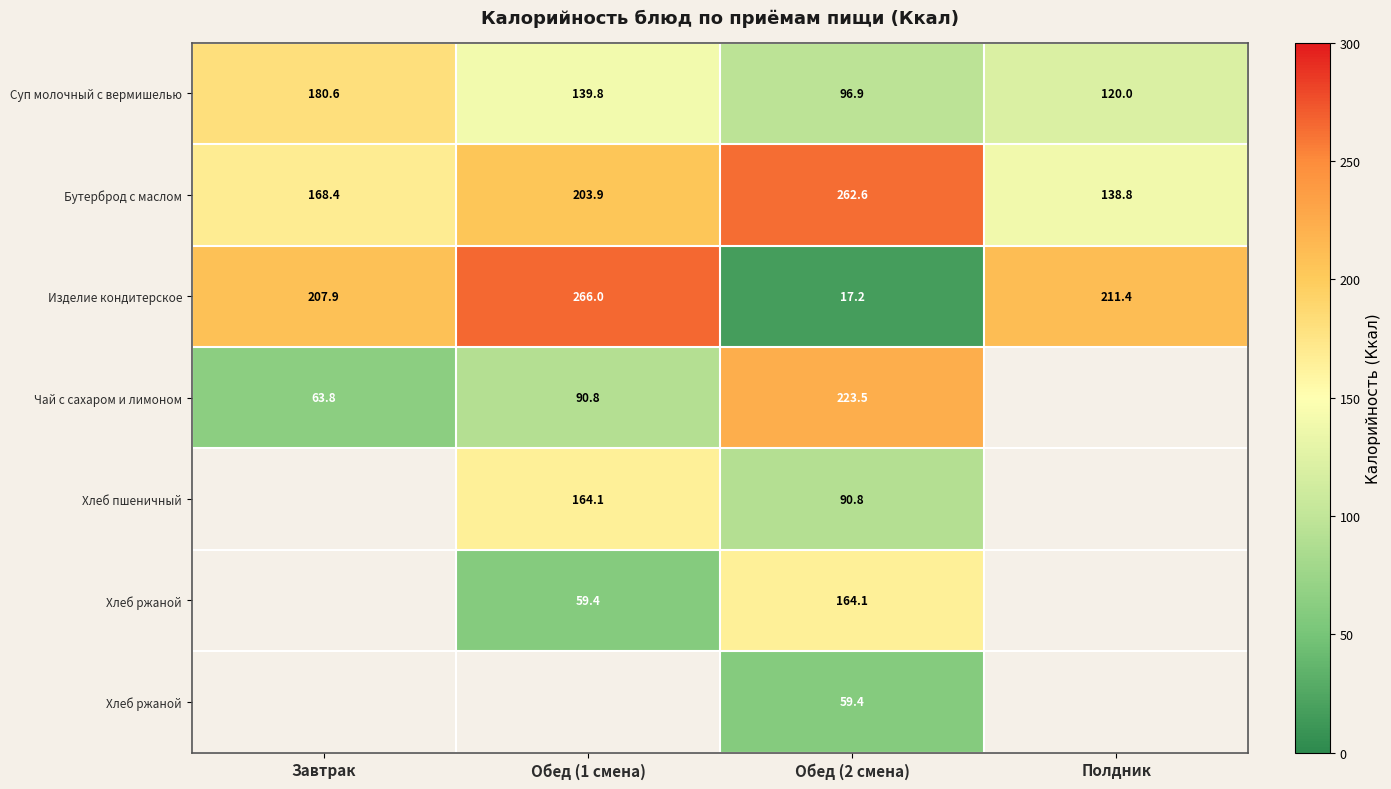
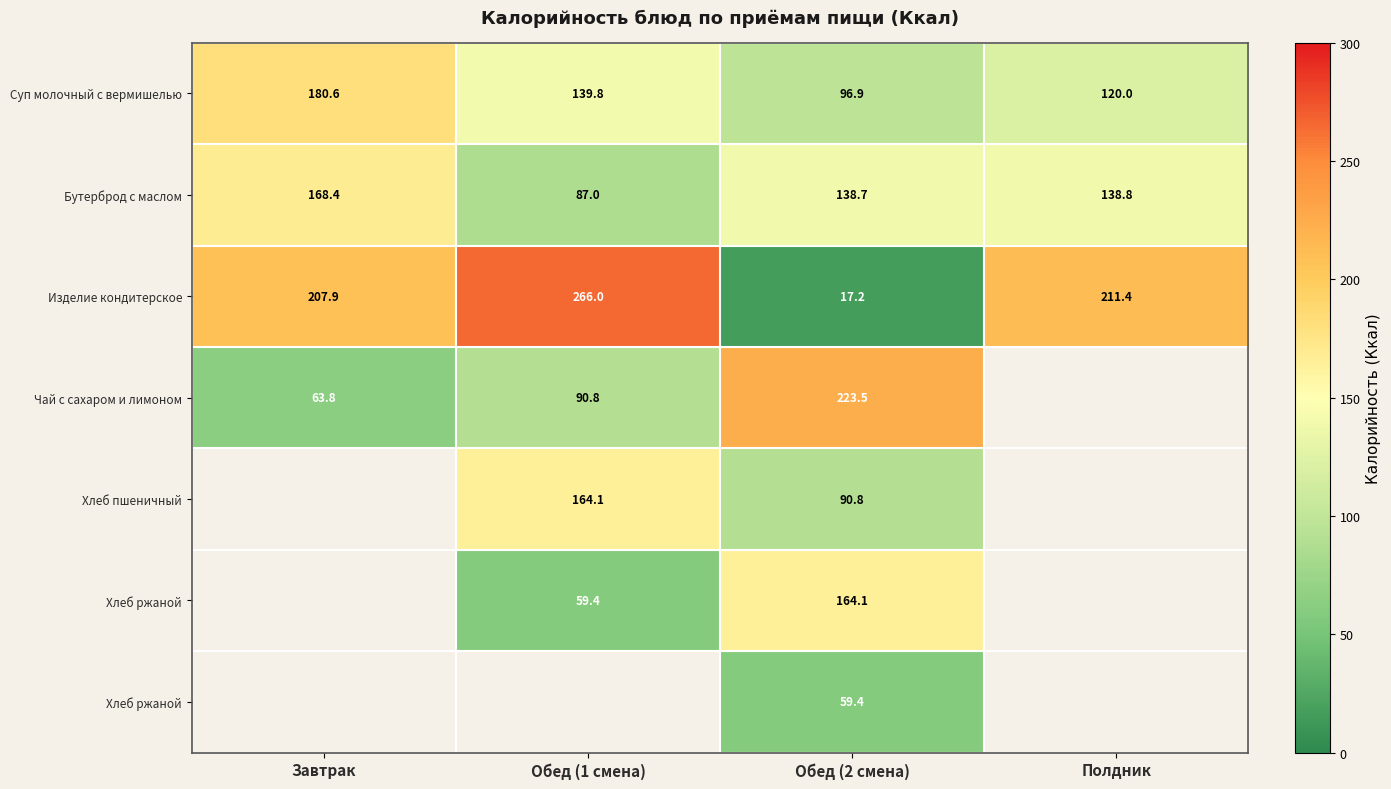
Бутерброд с маслом, Обед (1 смена): 203.9 -> 87.0
Бутерброд с маслом, Обед (2 смена): 262.6 -> 138.7
